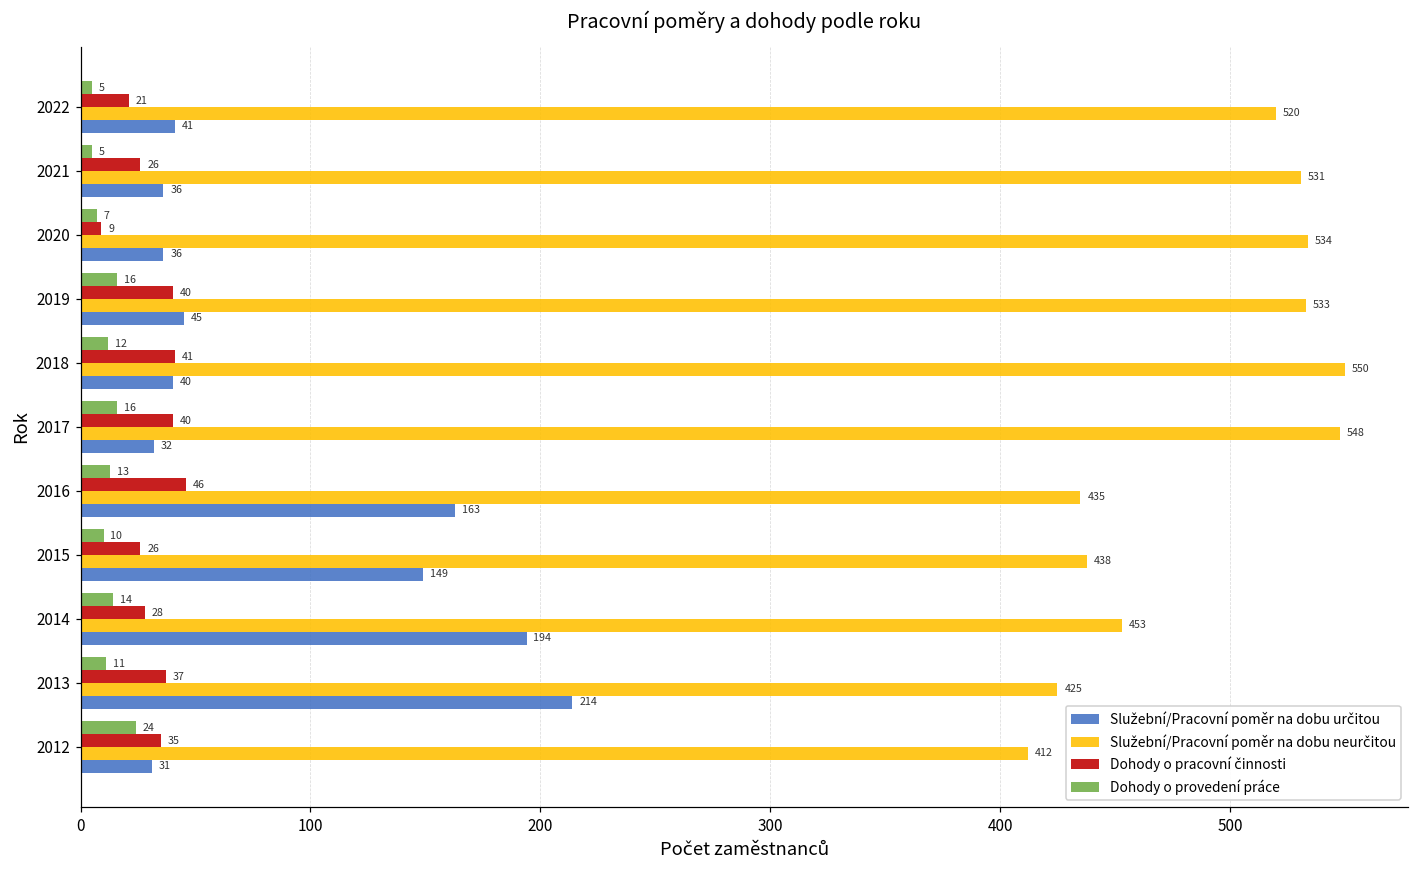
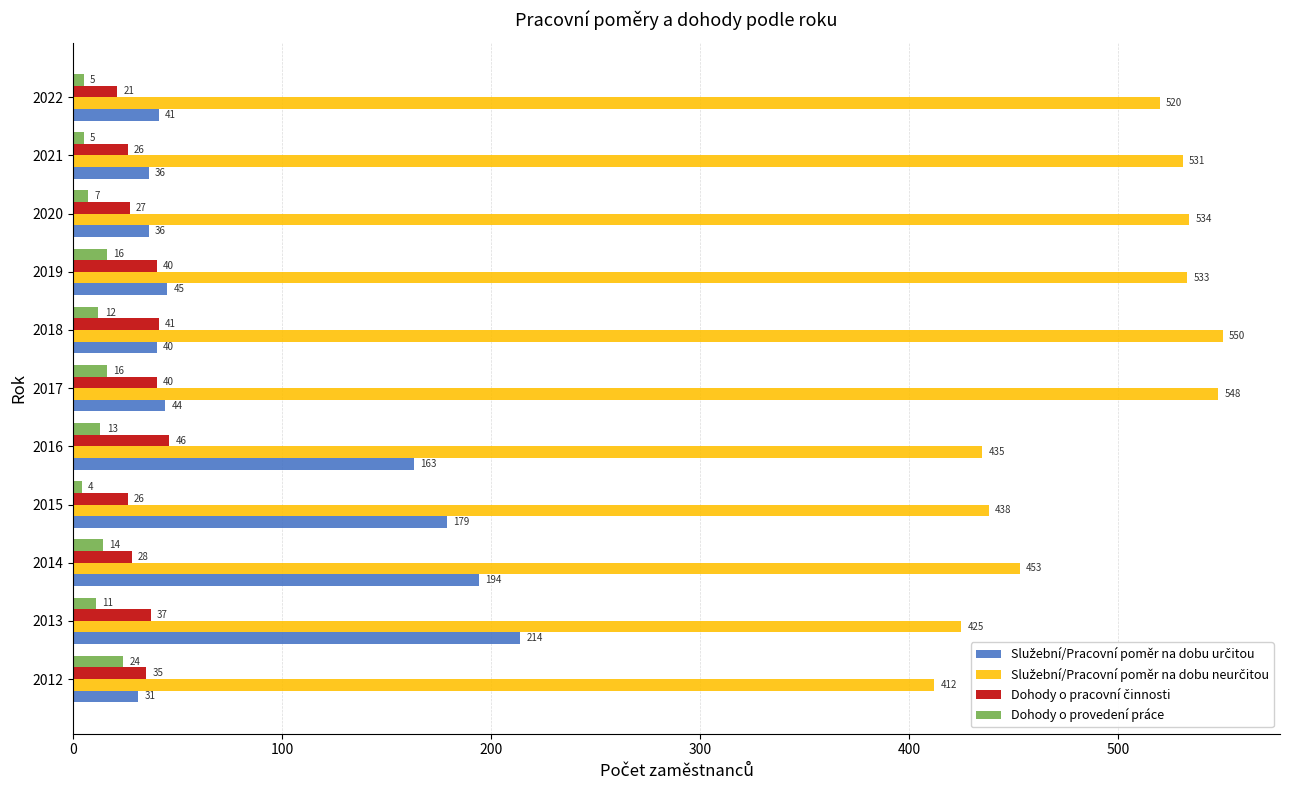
Dohody o pracovní činnosti, 2020: 9 -> 27
Služební/Pracovní poměr na dobu určitou, 2017: 32 -> 44
Dohody o provedení práce, 2015: 10 -> 4
Služební/Pracovní poměr na dobu určitou, 2015: 149 -> 179
